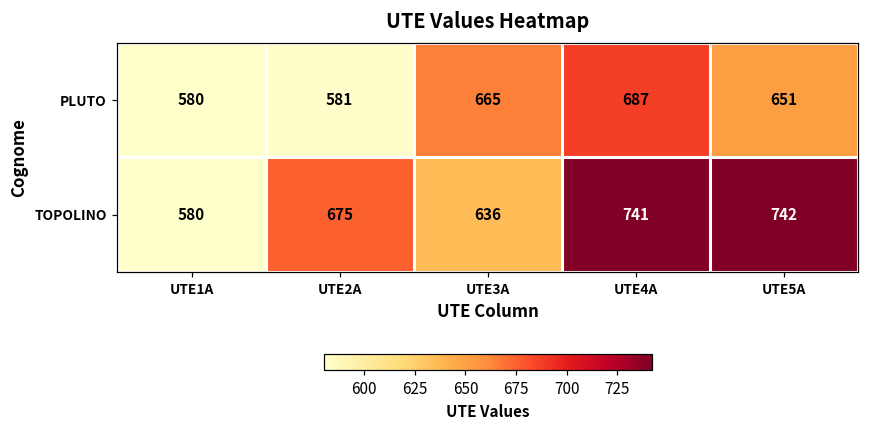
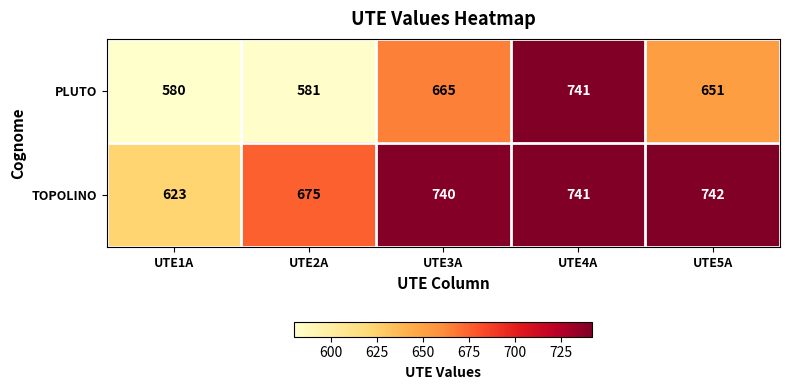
PLUTO, UTE4A: 687 -> 741
TOPOLINO, UTE1A: 580 -> 623
TOPOLINO, UTE3A: 636 -> 740
